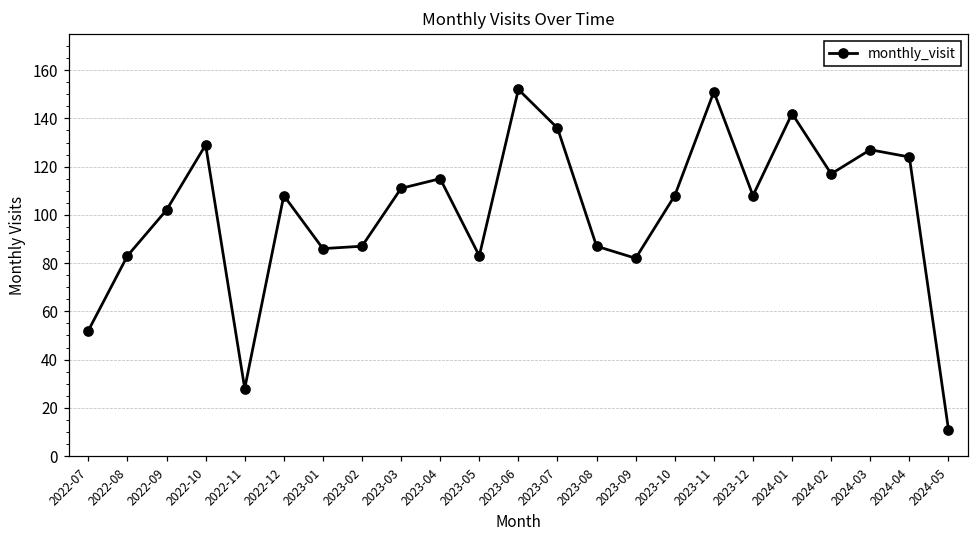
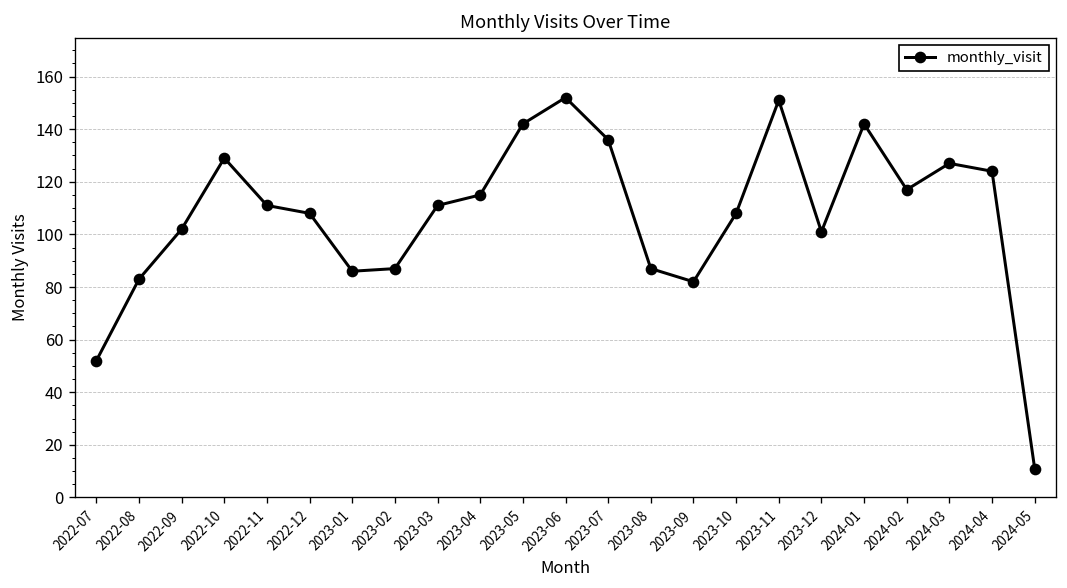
2022-11: 28 -> 111
2023-05: 83 -> 142
2023-12: 108 -> 101
